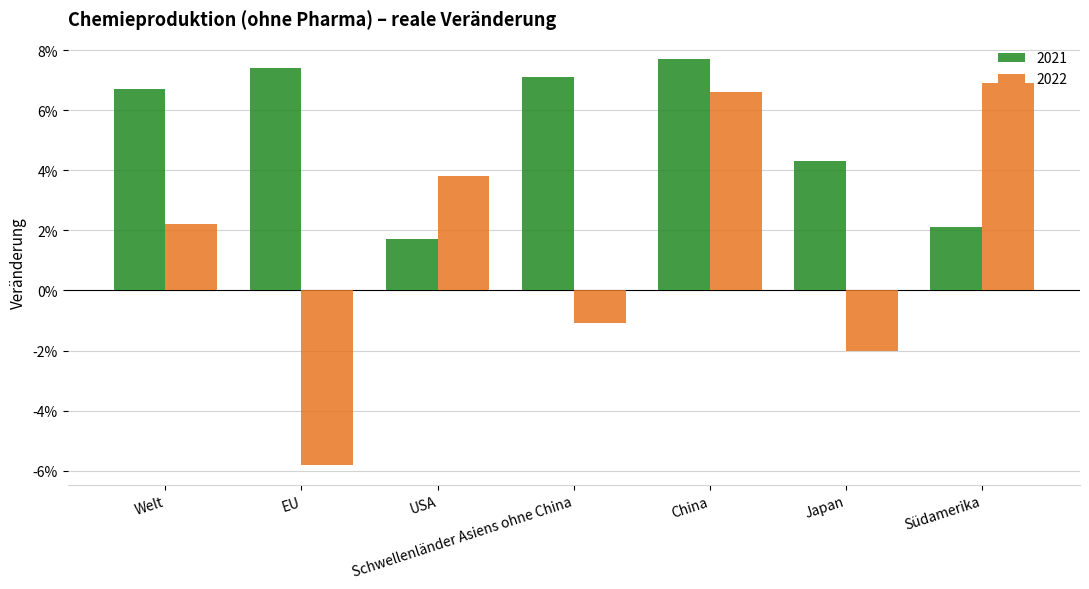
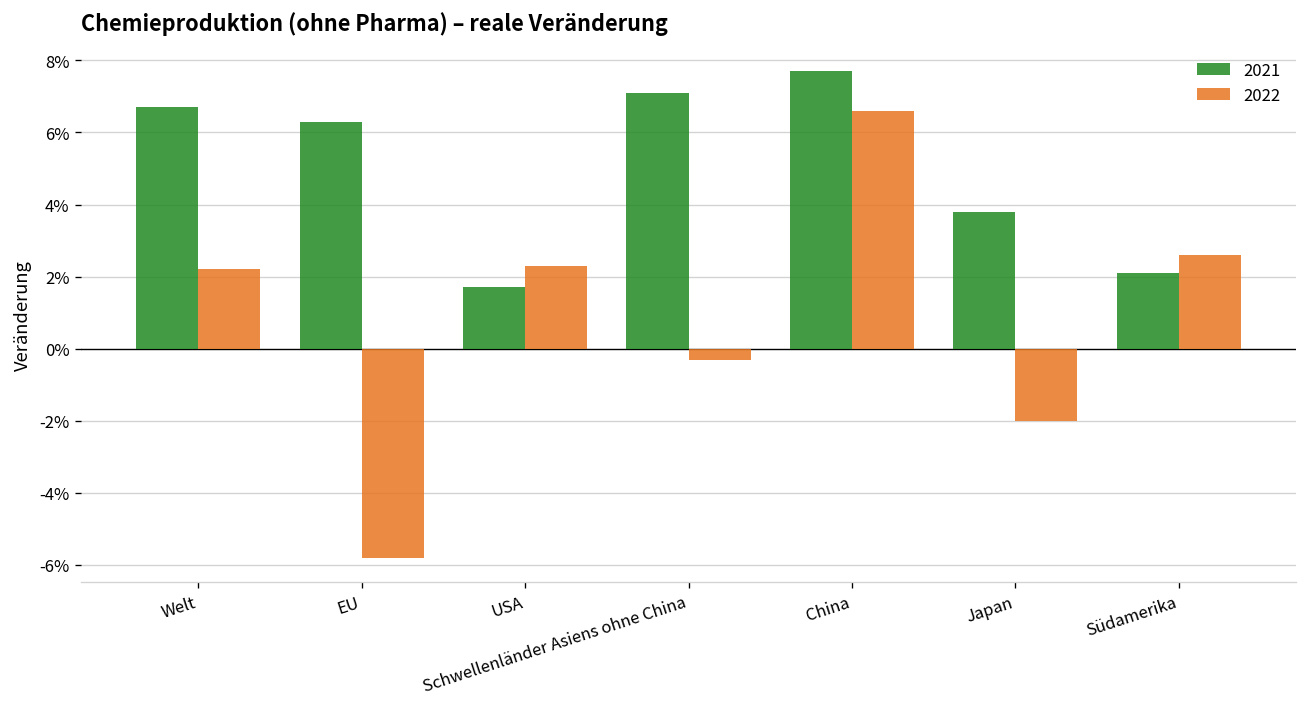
2021, EU: 7.4% -> 6.3%
2022, USA: 3.8% -> 2.3%
2022, Schwellenländer Asiens ohne China: -1.1% -> -0.3%
2021, Japan: 4.3% -> 3.8%
2022, Südamerika: 6.9% -> 2.6%
